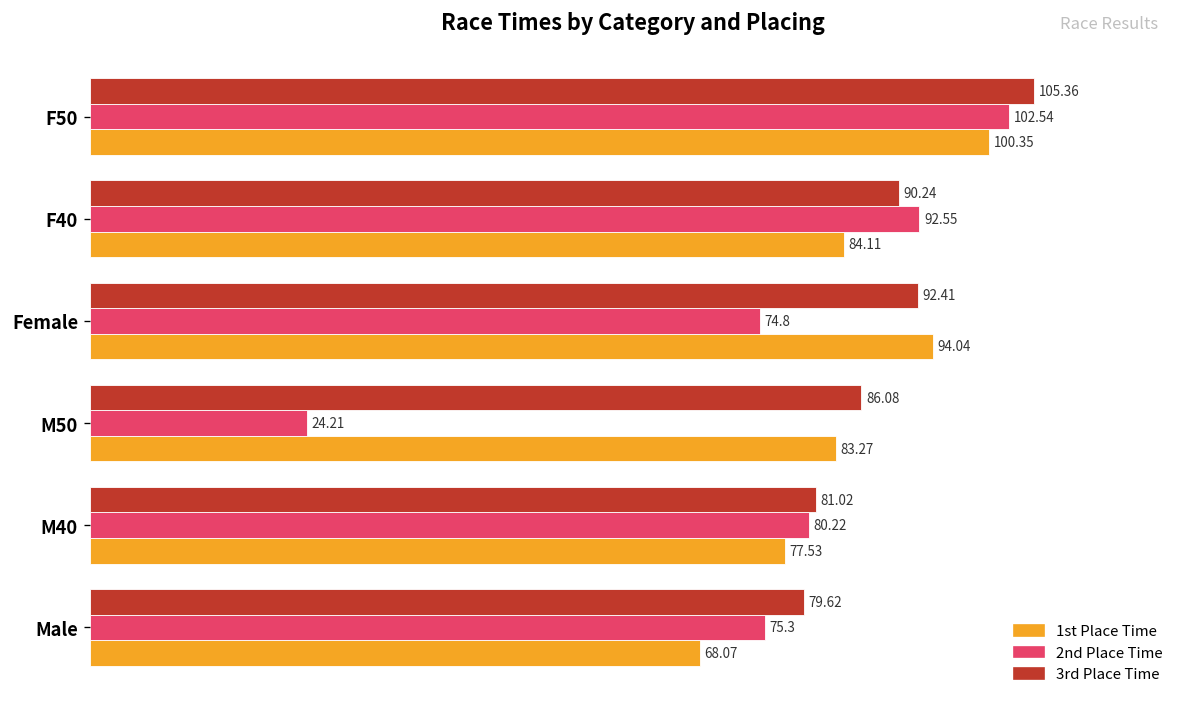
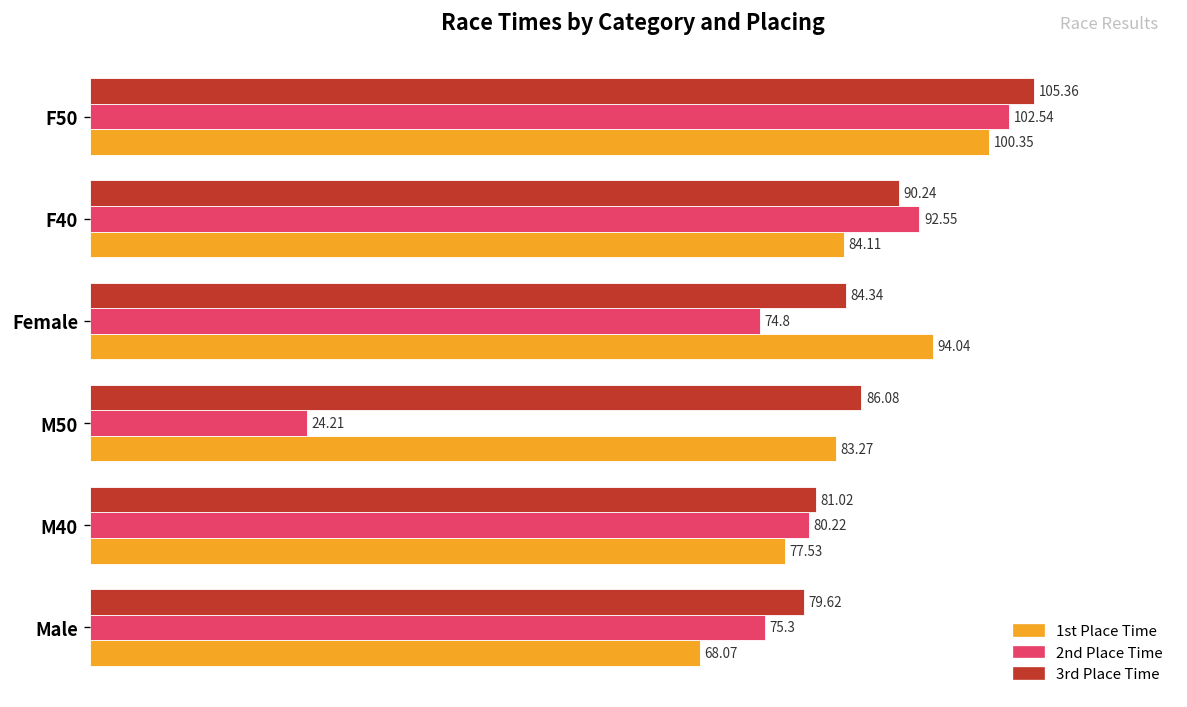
3rd Place Time, Female: 92.41 -> 84.34
